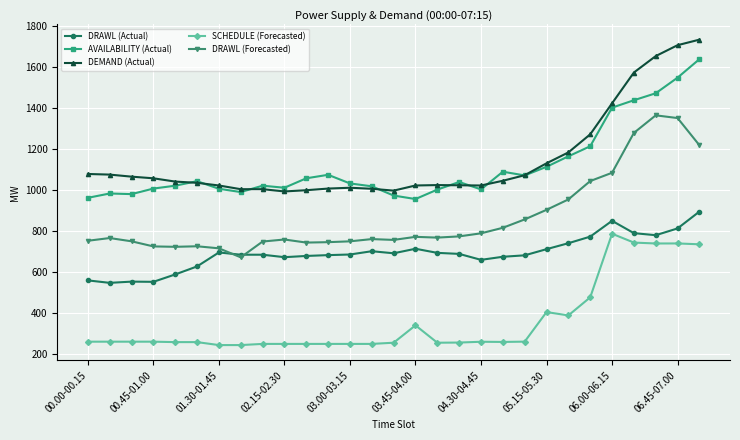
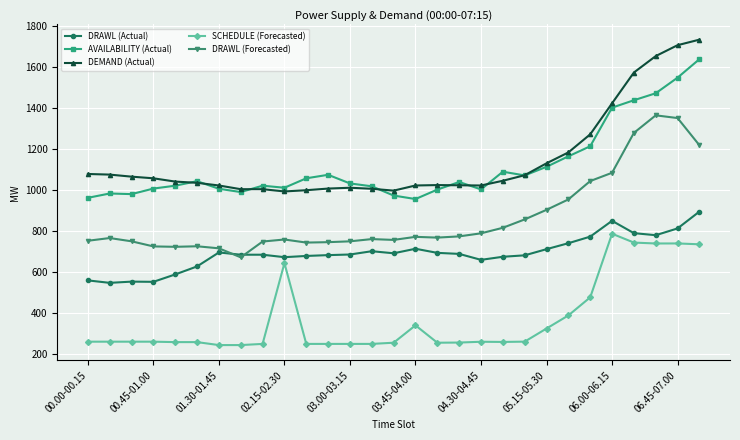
SCHEDULE (Forecasted), 02.15-02.30: 250 -> 640
SCHEDULE (Forecasted), 05.15-05.30: 410 -> 330
